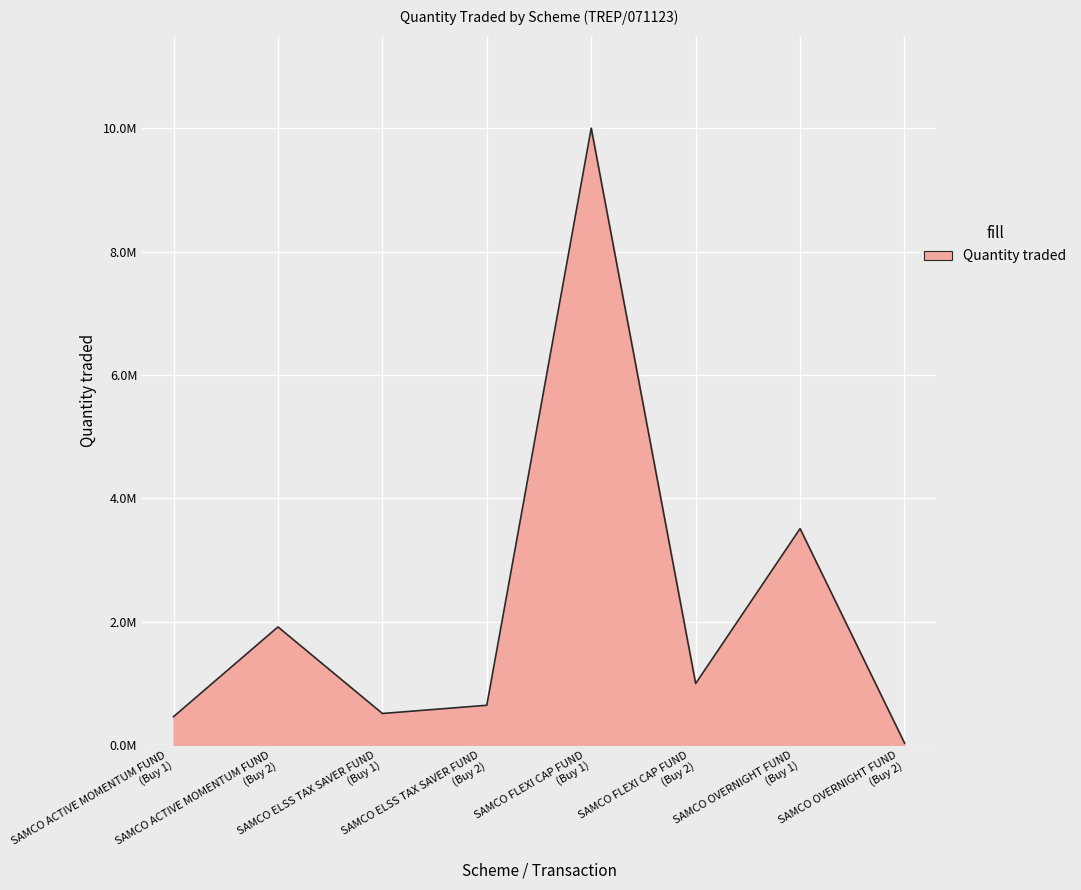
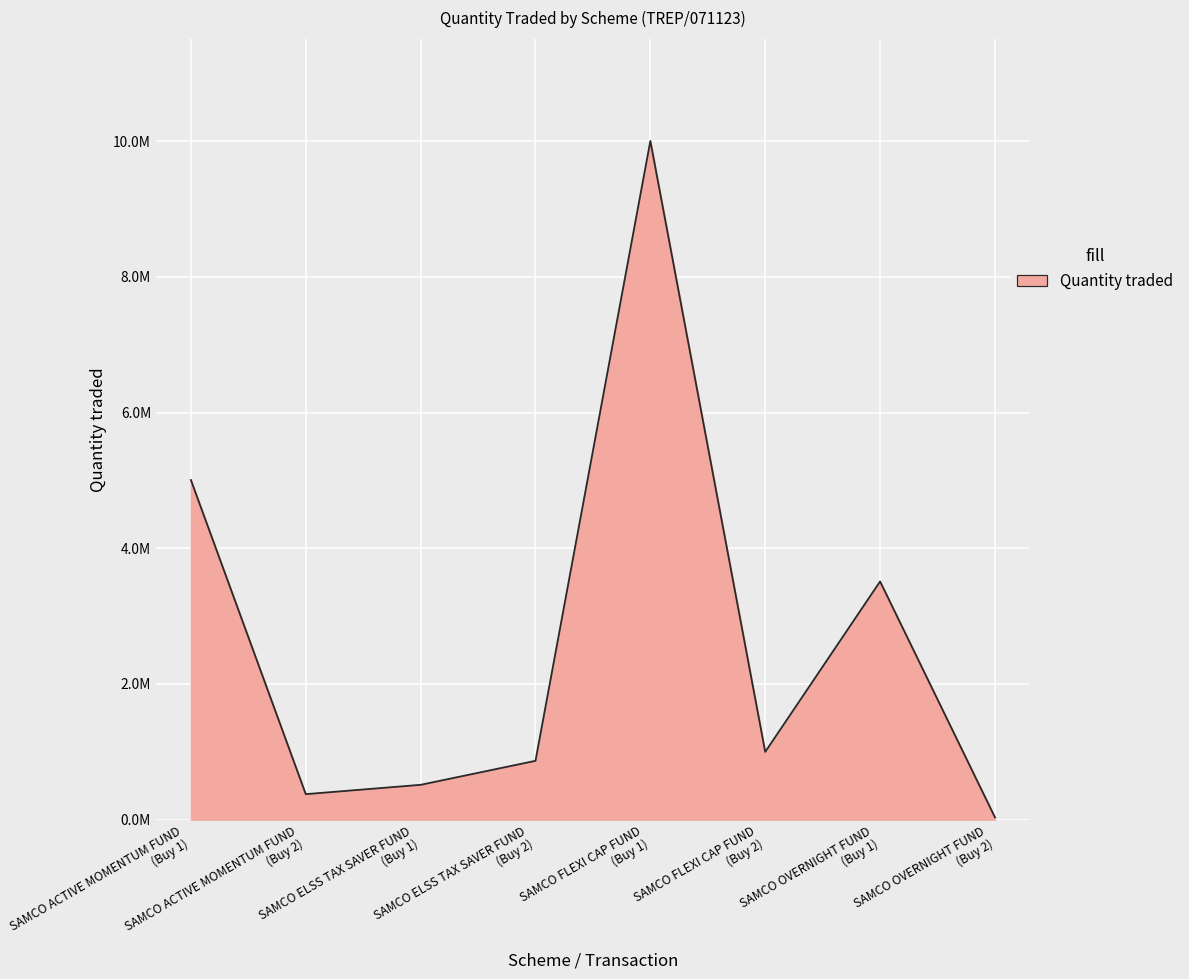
SAMCO ACTIVE MOMENTUM FUND (Buy 1): 500000 -> 5000000
SAMCO ACTIVE MOMENTUM FUND (Buy 2): 1900000 -> 400000
SAMCO ELSS TAX SAVER FUND (Buy 2): 600000 -> 900000
